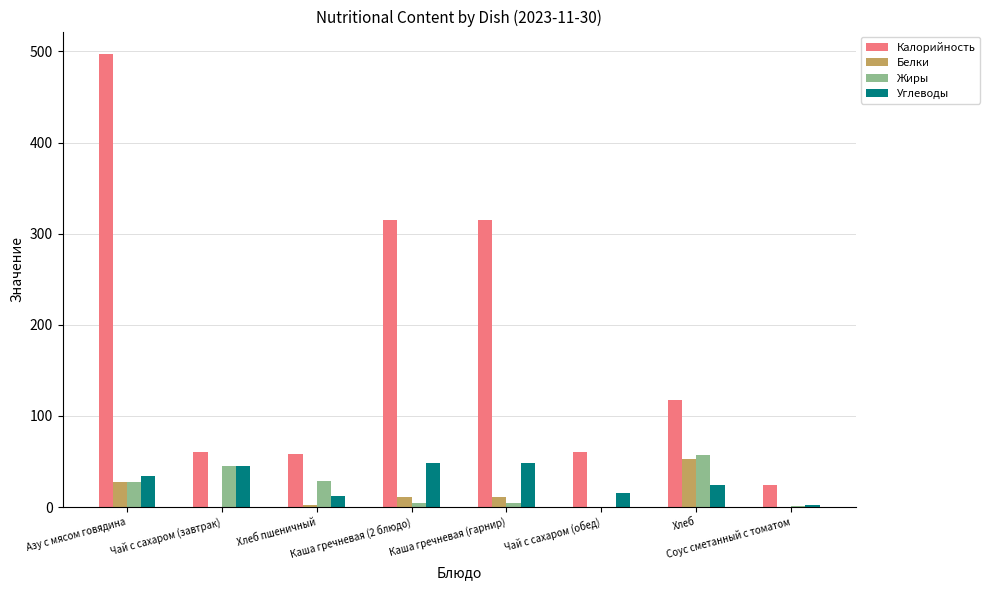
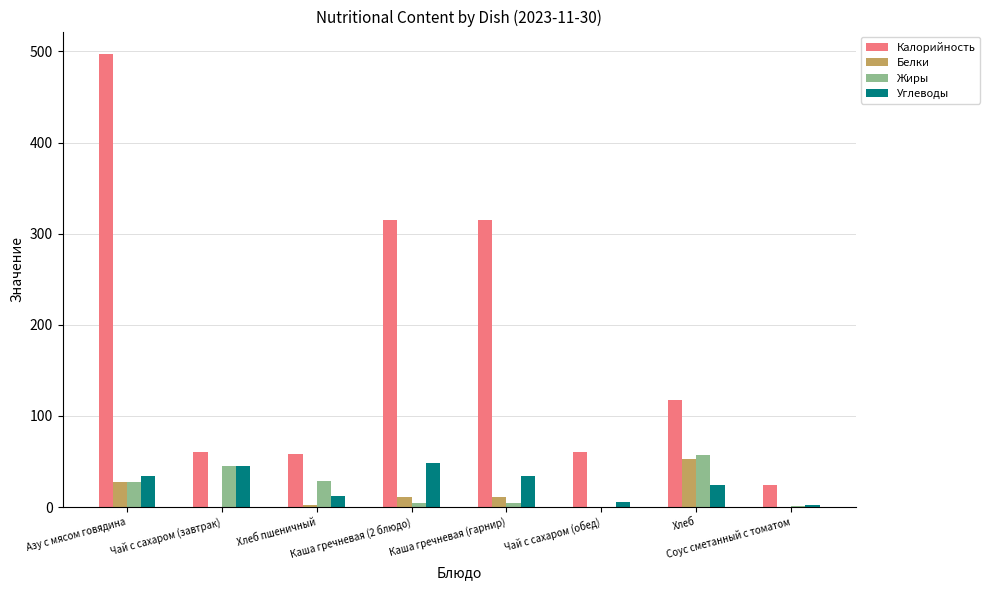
Углеводы, Каша гречневая (гарнир): 50 -> 30
Углеводы, Чай с сахаром (обед): 20 -> 10
